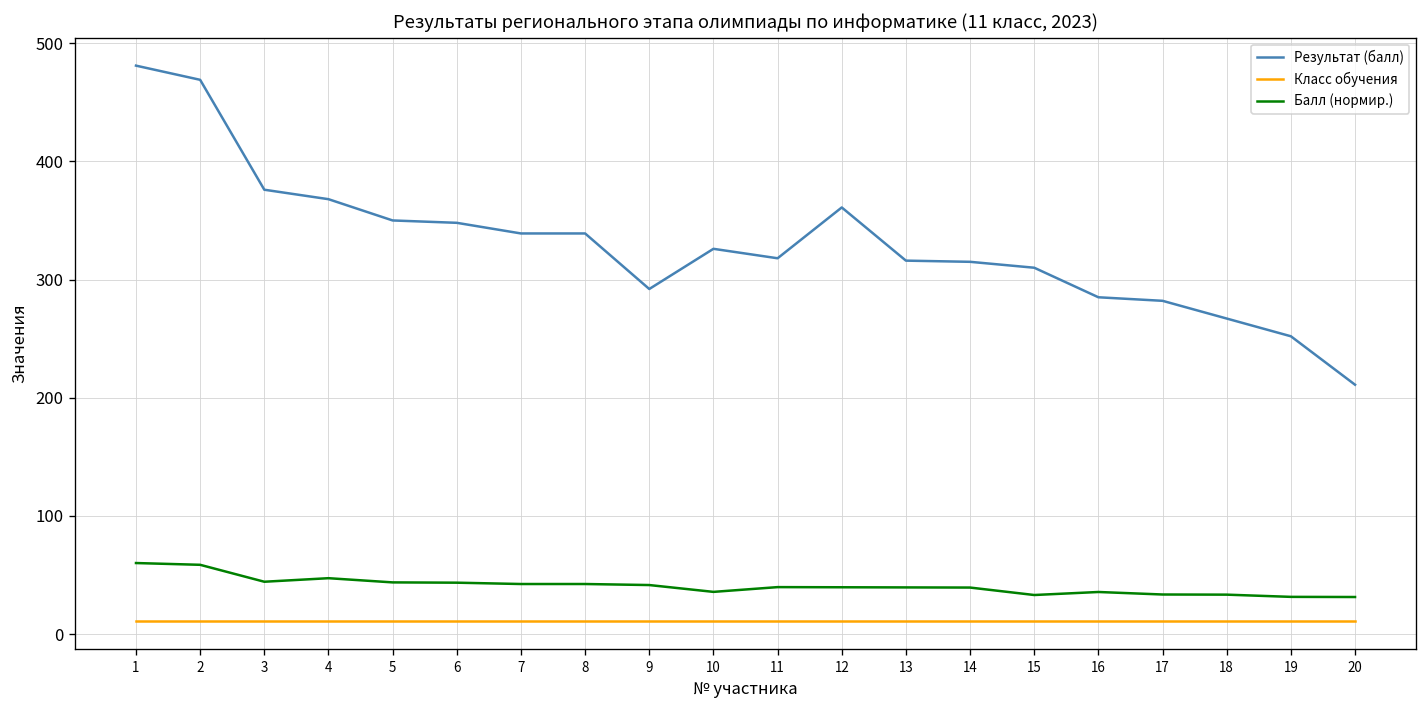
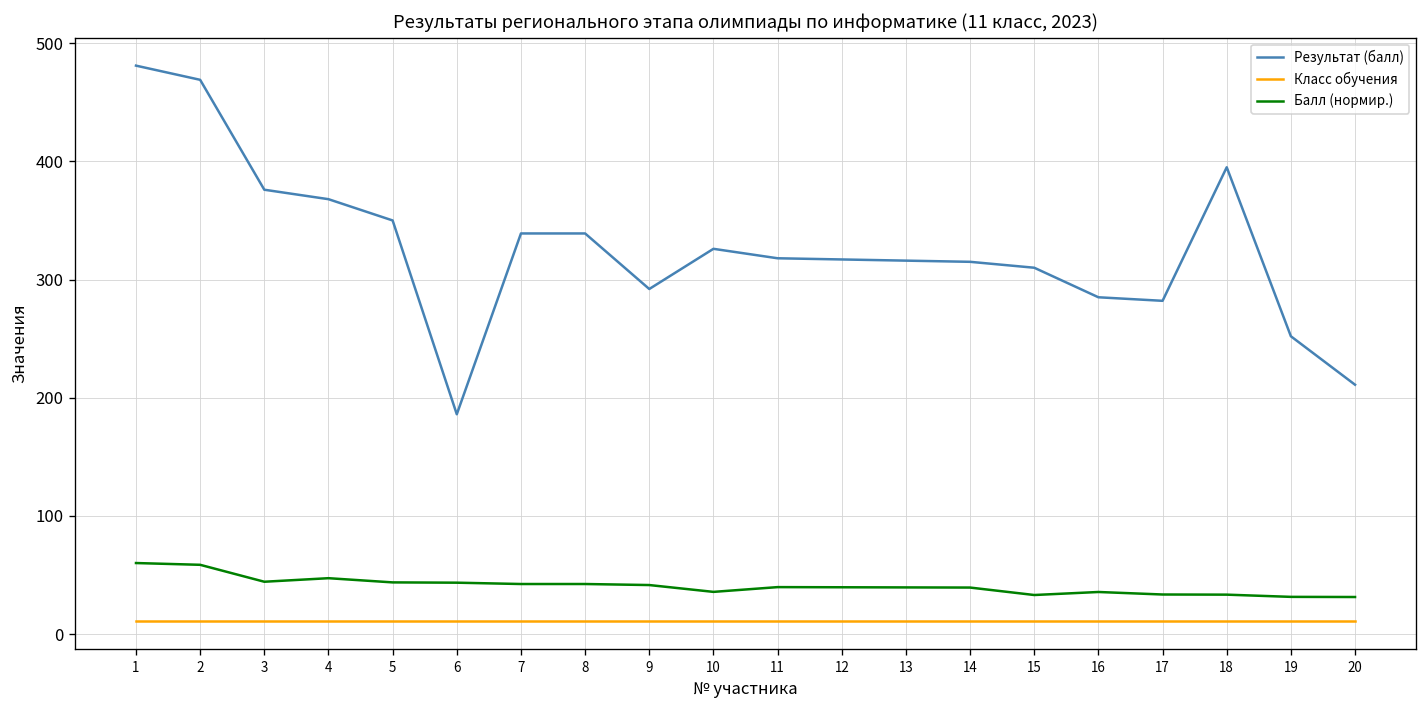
Результат (балл), 6: 350 -> 190
Результат (балл), 12: 360 -> 320
Результат (балл), 18: 270 -> 400
